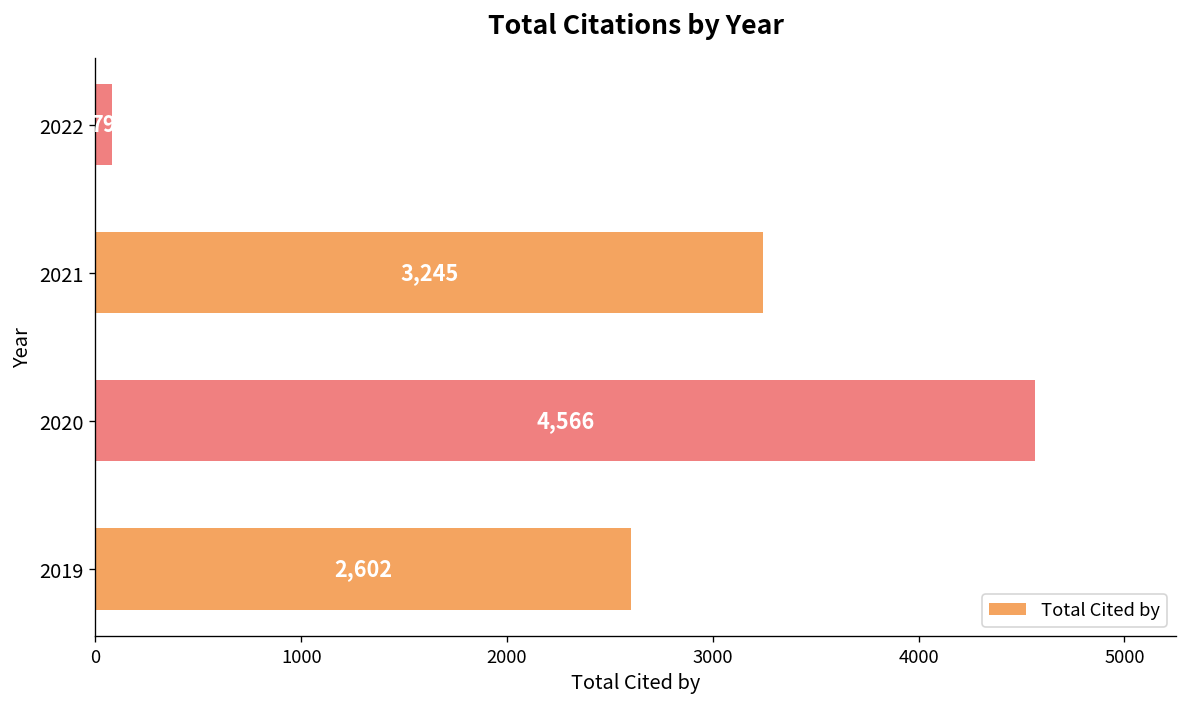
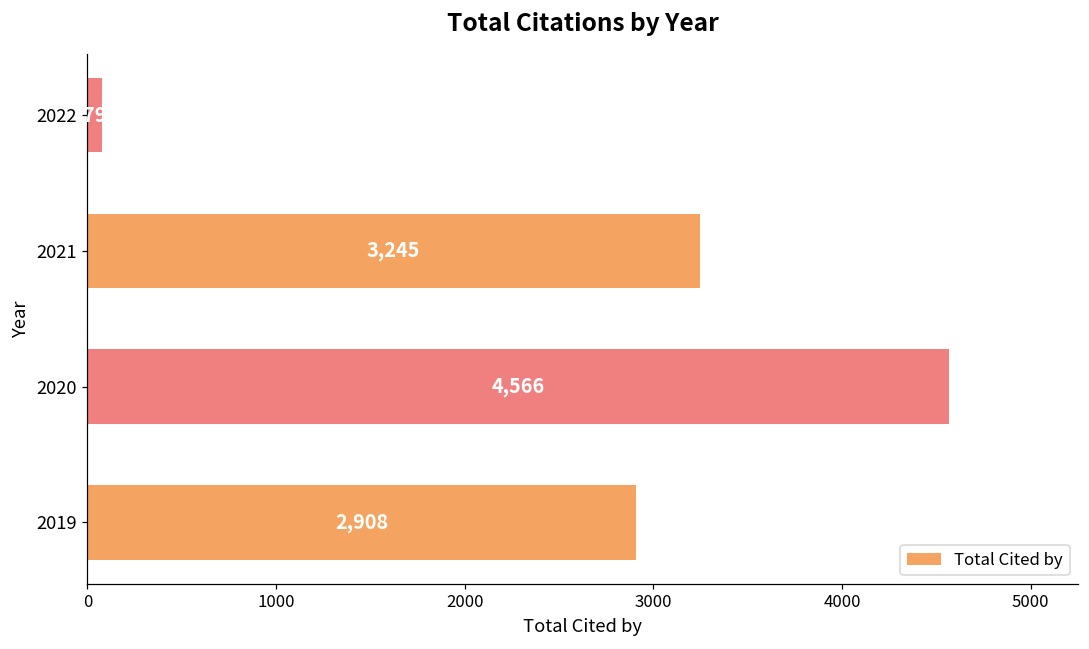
2019: 2,602 -> 2,908
